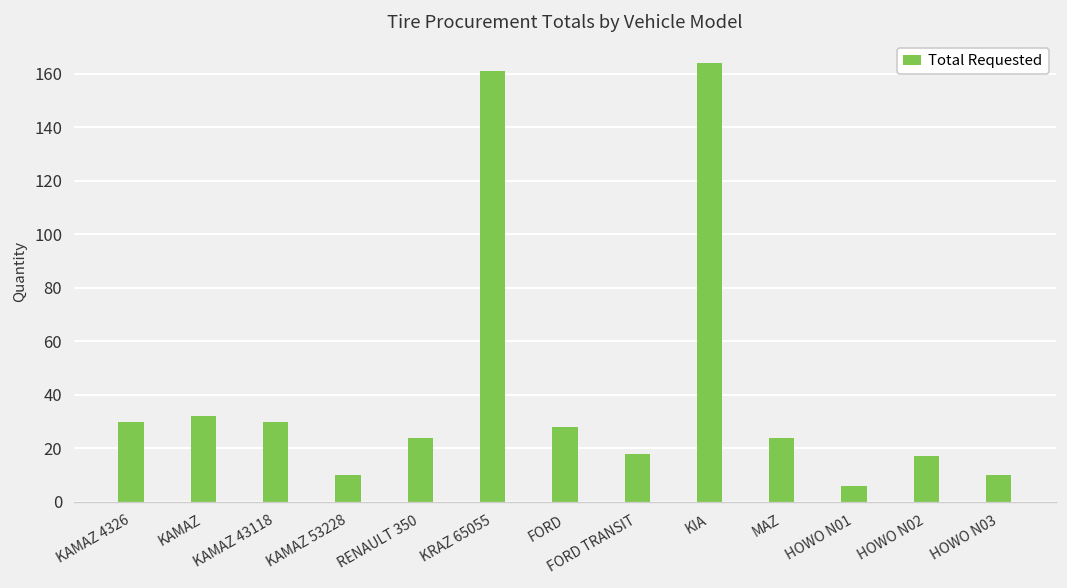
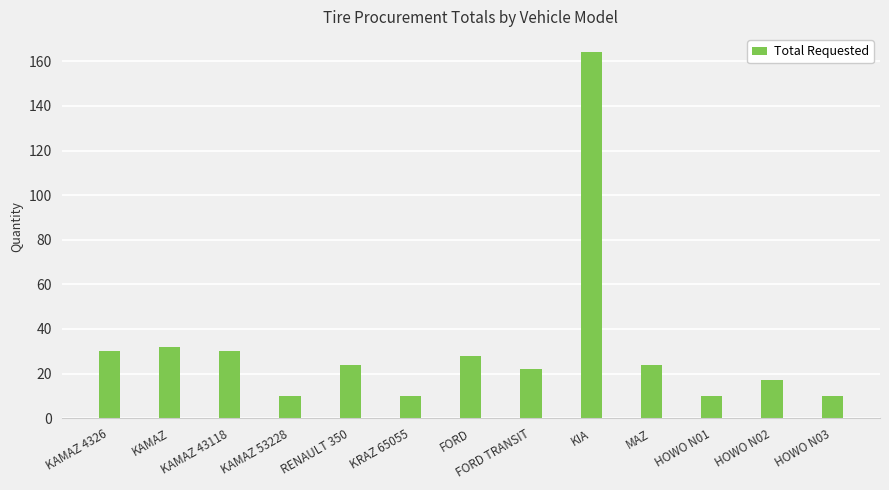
KRAZ 65055: 161 -> 10
FORD TRANSIT: 18 -> 22
HOWO N01: 6 -> 10
